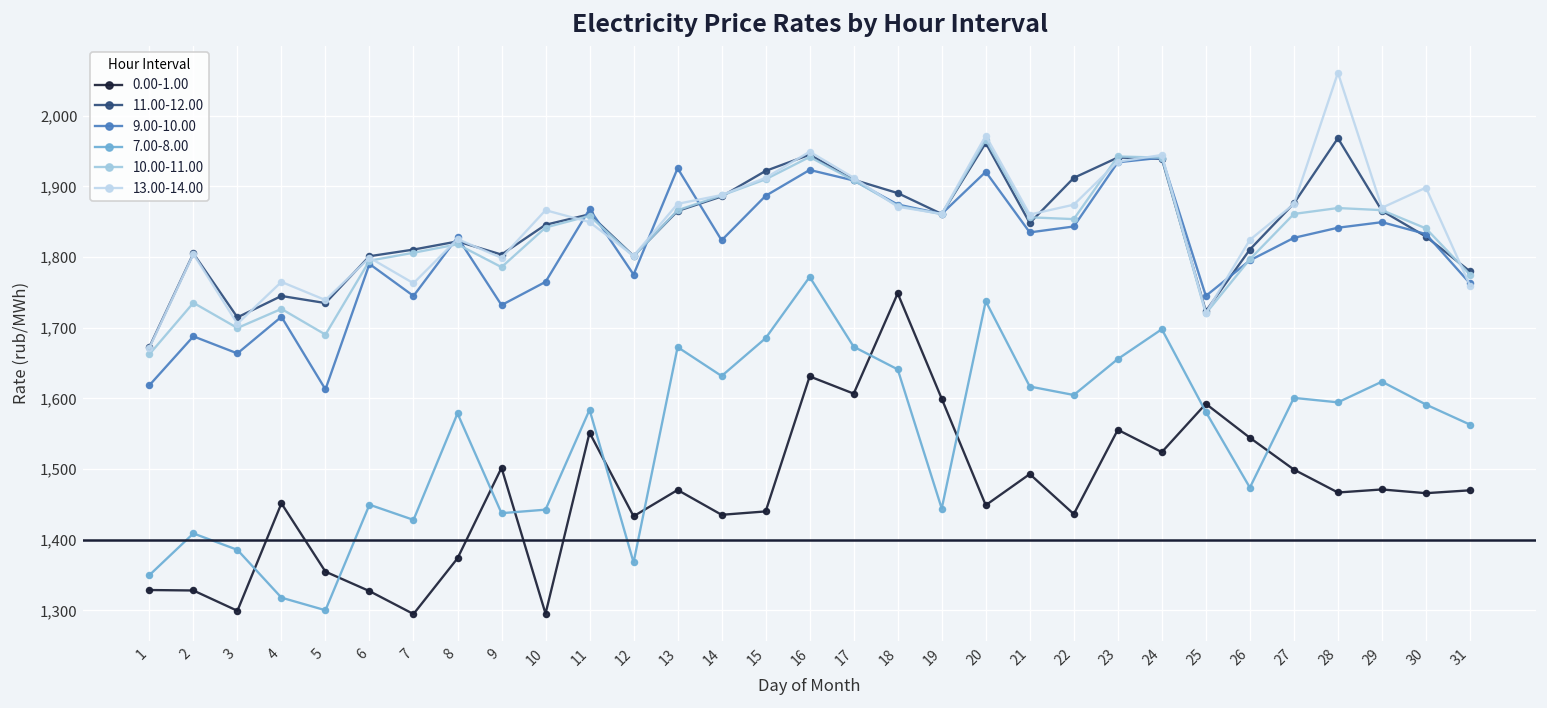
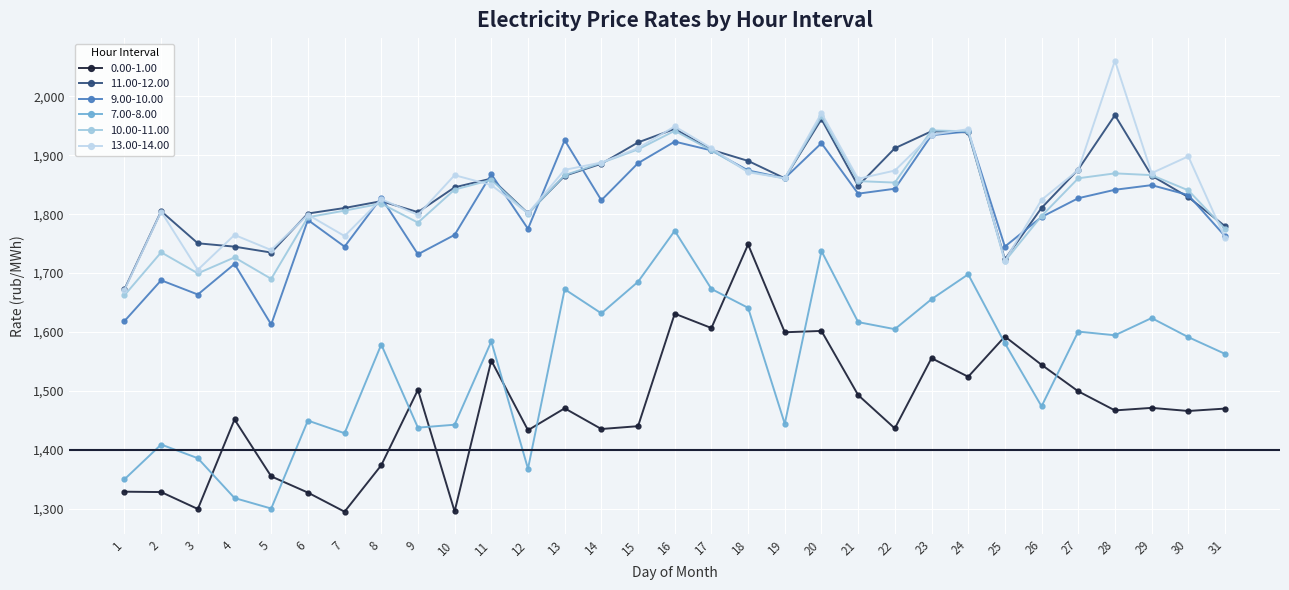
11.00-12.00, 3: 1,710 -> 1,750
0.00-1.00, 20: 1,450 -> 1,600
